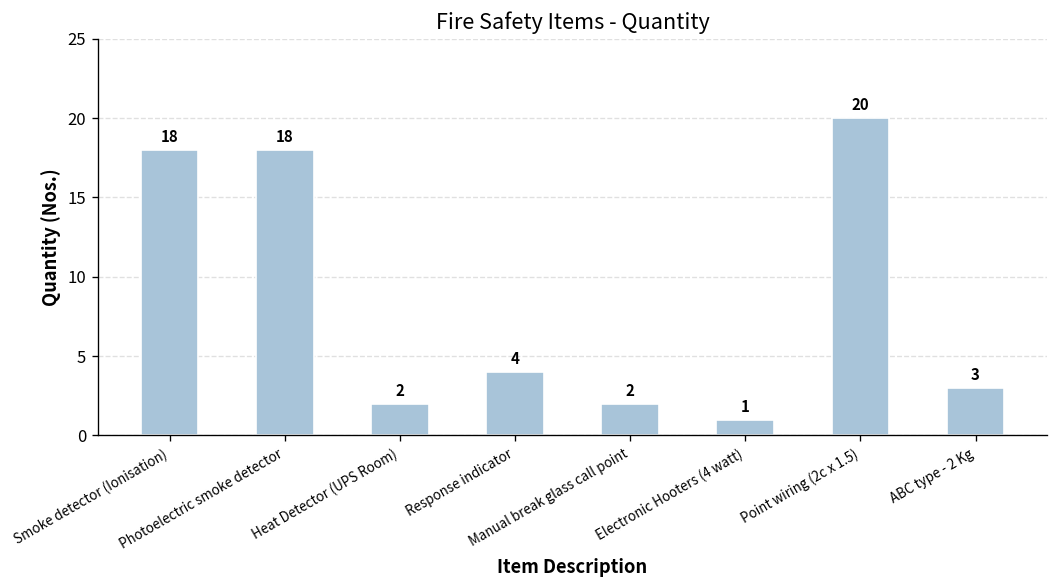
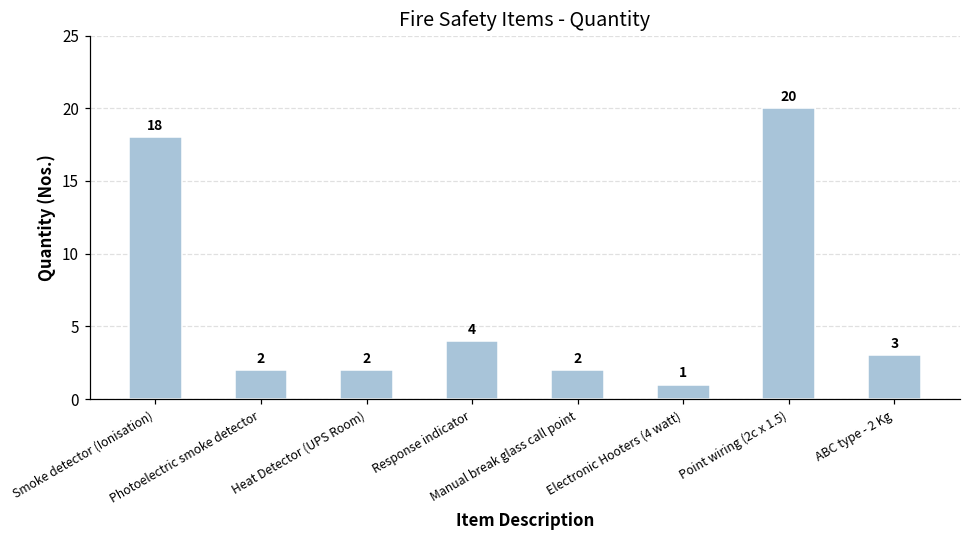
Photoelectric smoke detector: 18 -> 2
